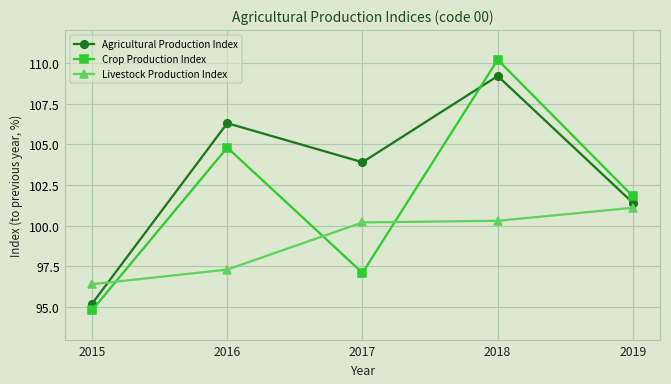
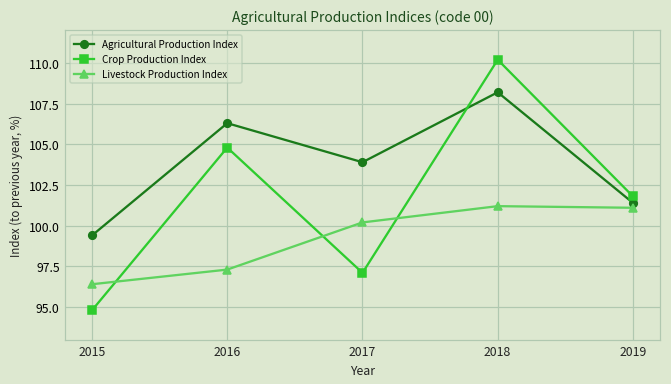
Agricultural Production Index, 2015: 95.2 -> 99.4
Agricultural Production Index, 2018: 109.2 -> 108.2
Livestock Production Index, 2018: 100.3 -> 101.2
